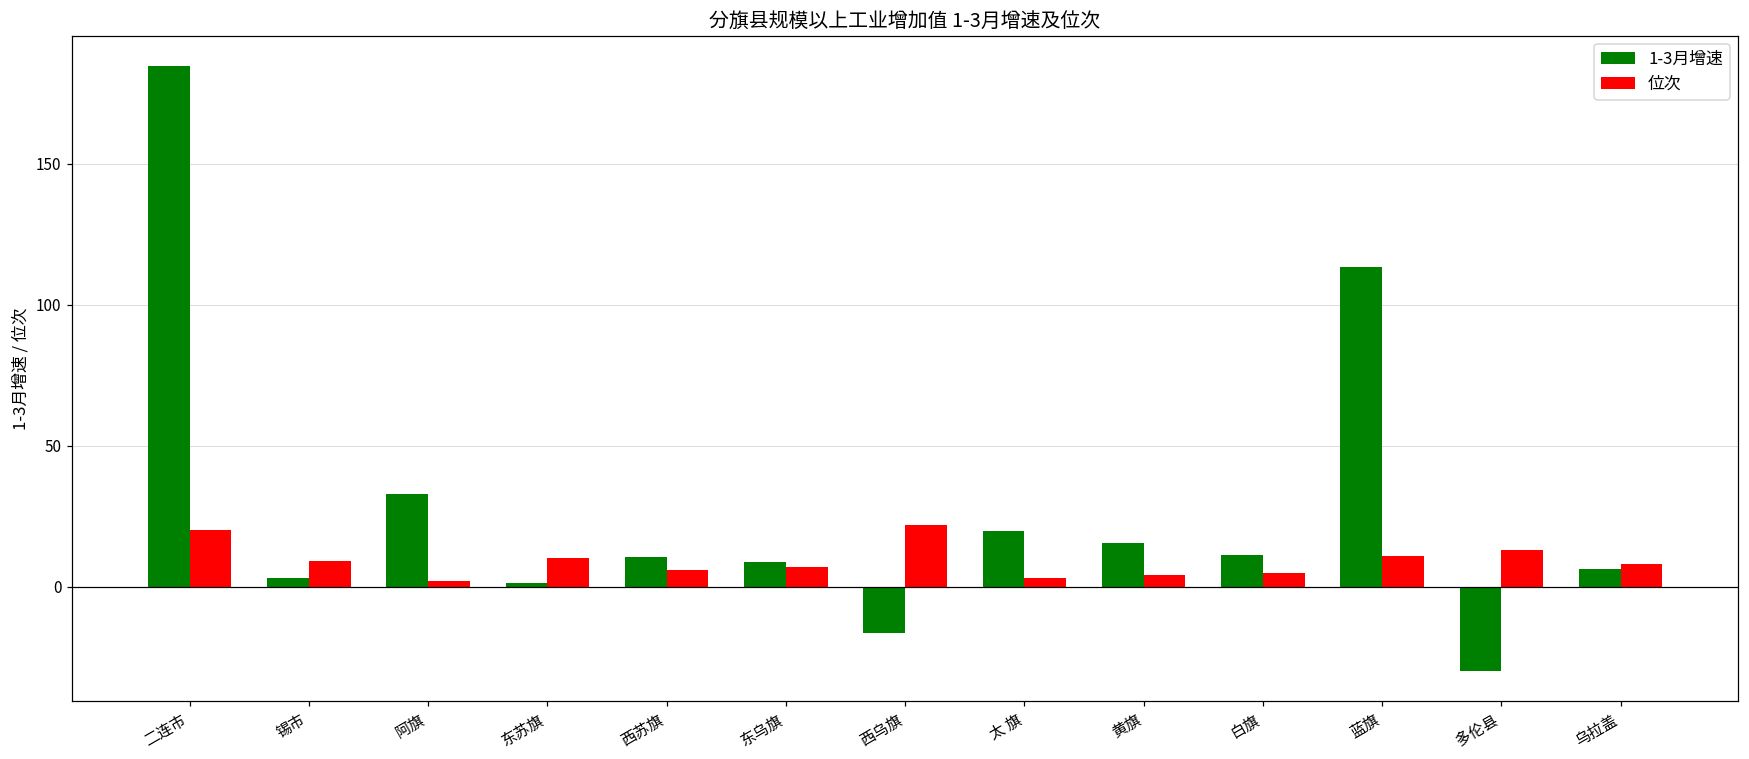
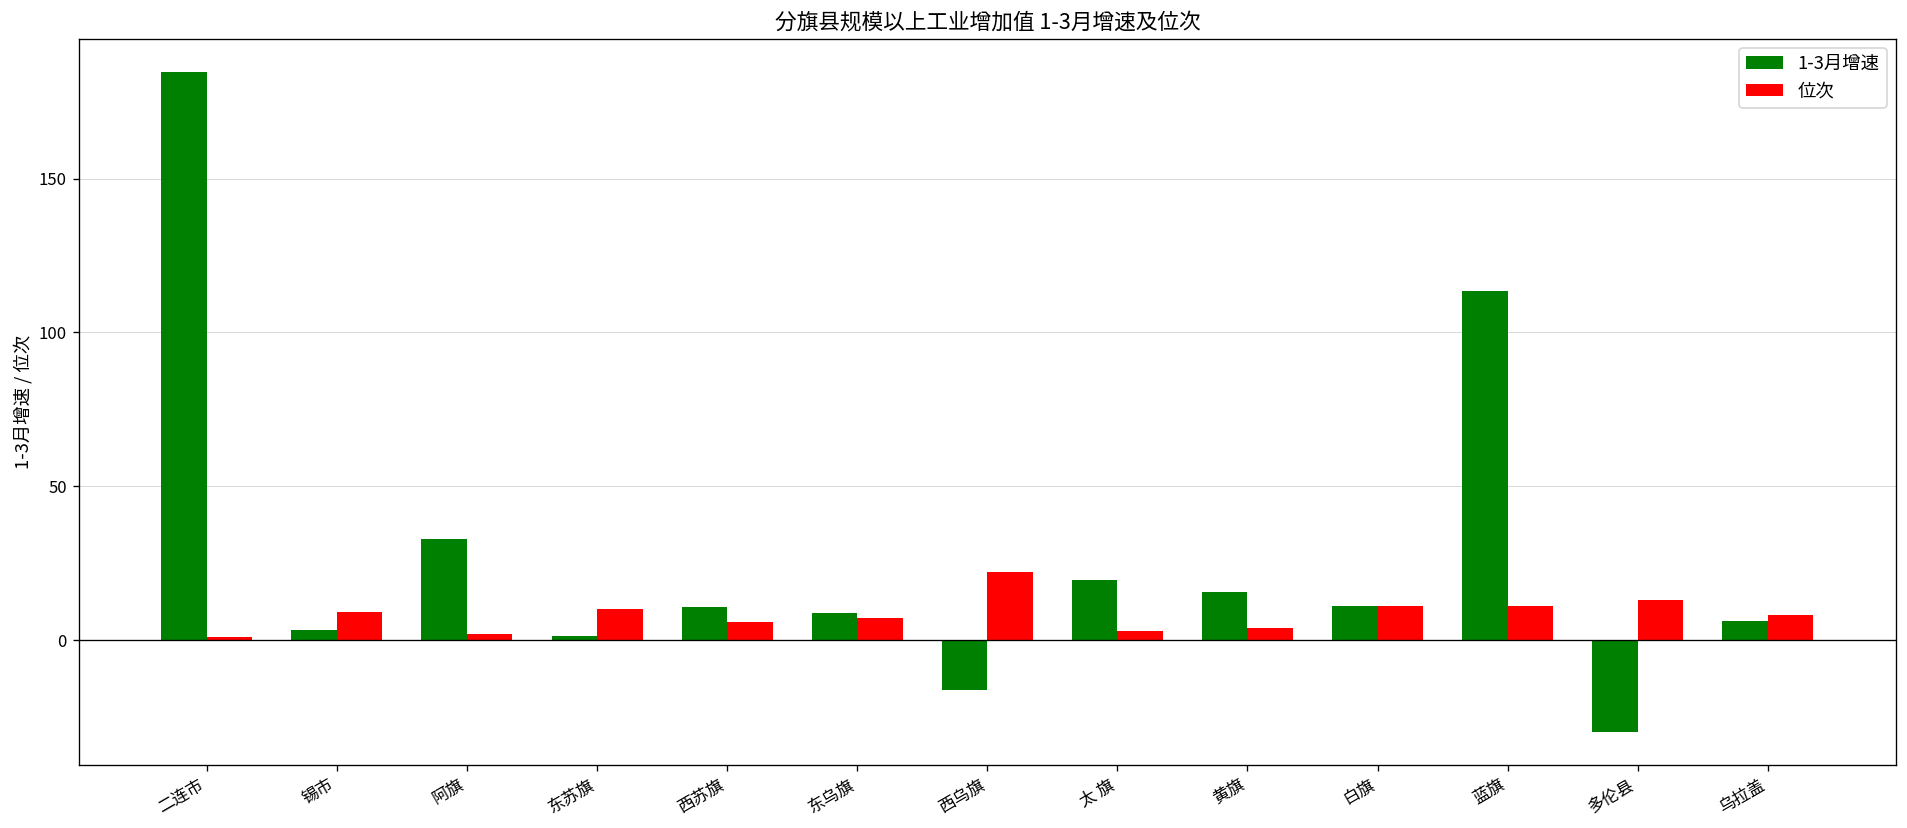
位次, 二连市: 20 -> 1
位次, 白旗: 5 -> 11
